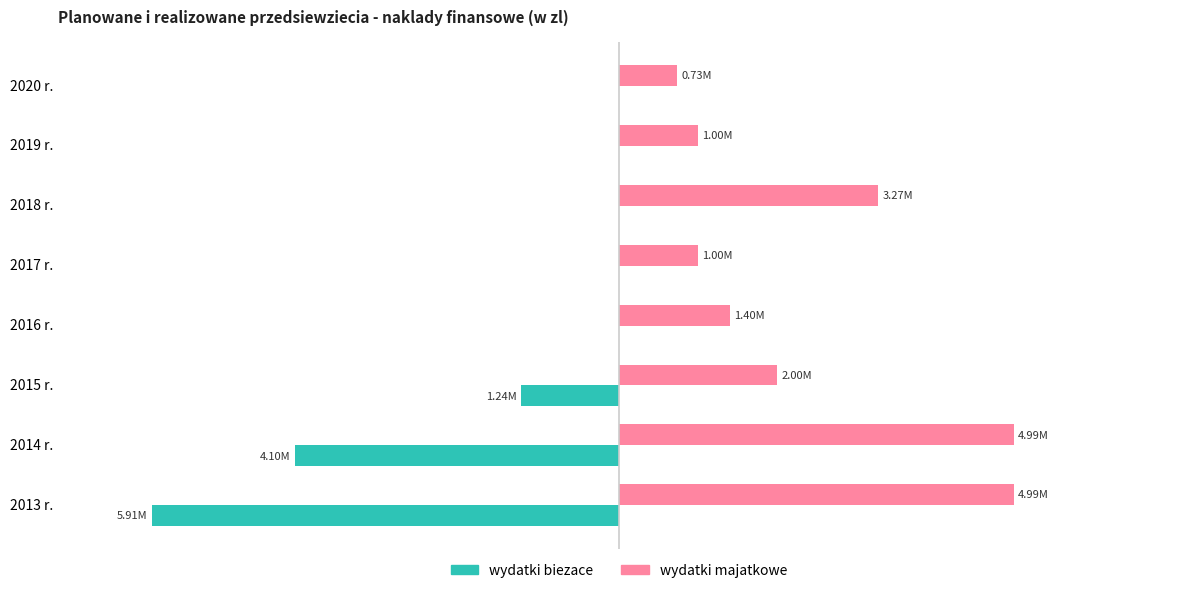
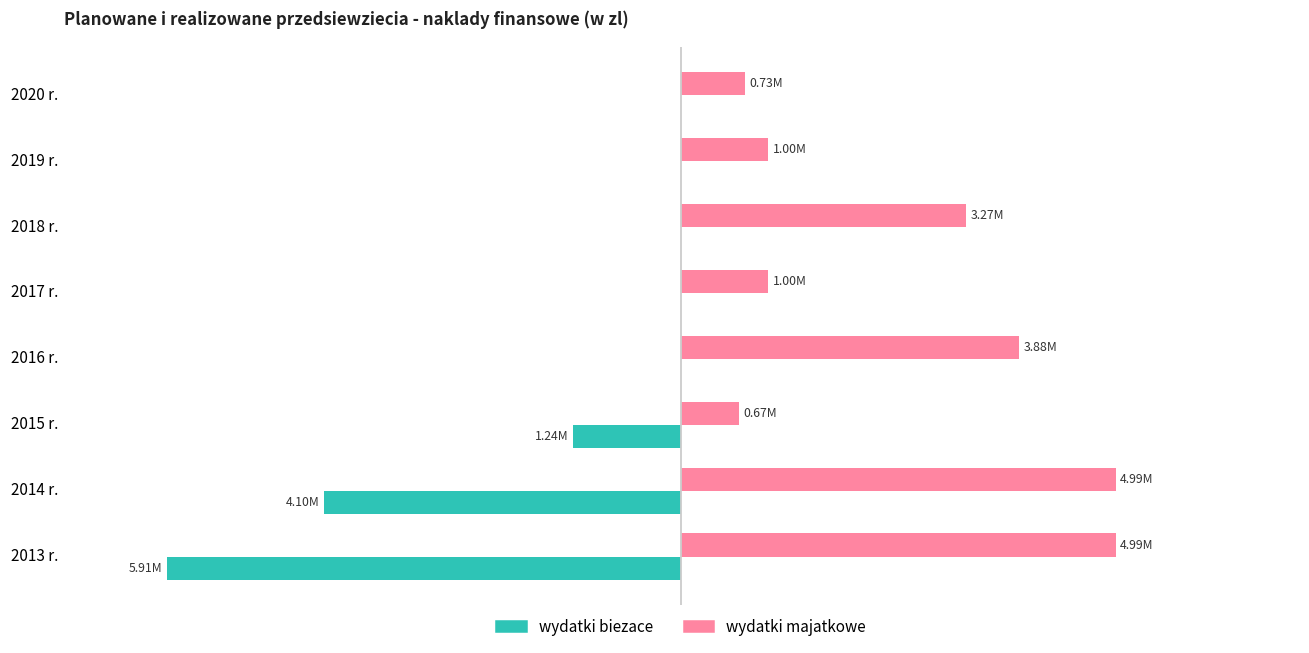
wydatki majatkowe, 2016 r.: 1.40M -> 3.88M
wydatki majatkowe, 2015 r.: 2.00M -> 0.67M
